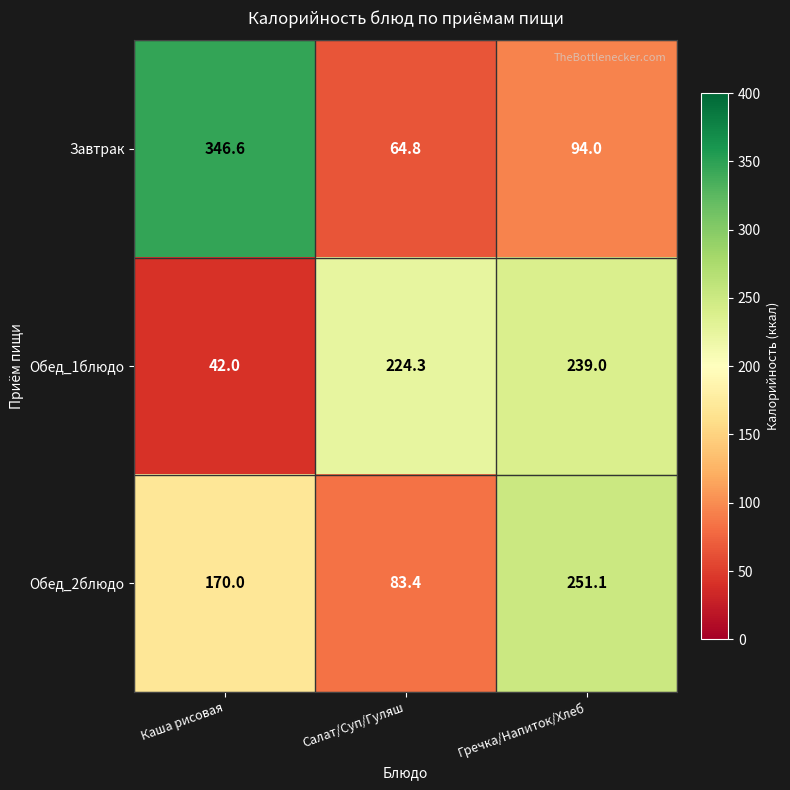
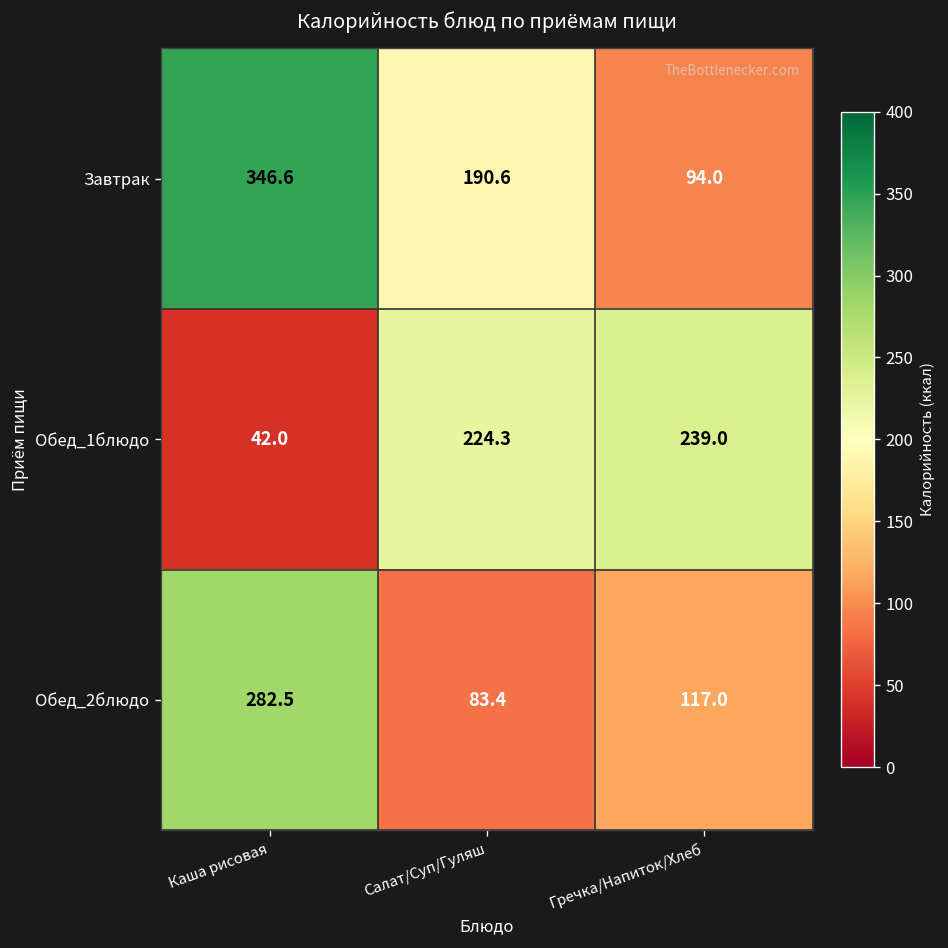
Завтрак, Салат/Суп/Гуляш: 64.8 -> 190.6
Обед_2блюдо, Каша рисовая: 170.0 -> 282.5
Обед_2блюдо, Гречка/Напиток/Хлеб: 251.1 -> 117.0
